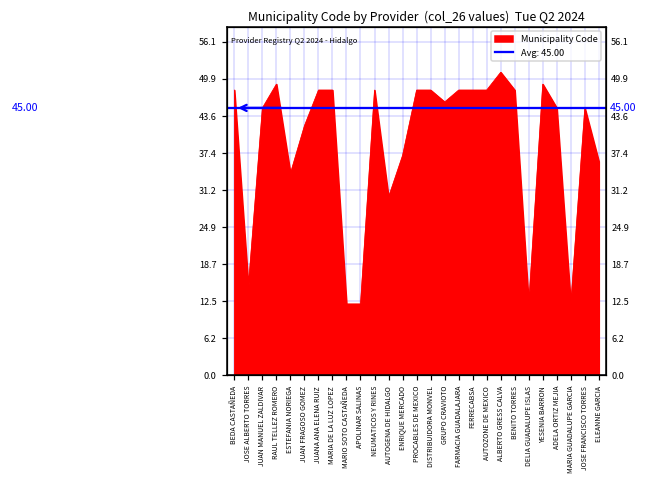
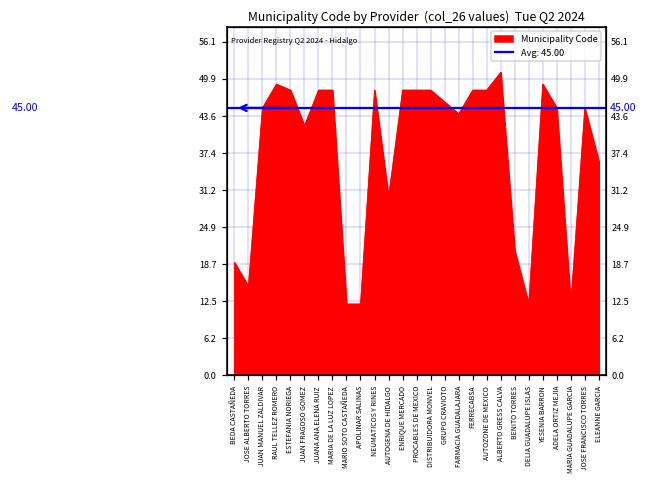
BEDA CASTAÑEDA: 48 -> 19
ESTEFANIA NORIEGA: 34 -> 48
ENRIQUE MERCADO: 37 -> 48
FARMACIA GUADALAJARA: 48 -> 44
BENITO TORRES: 48 -> 21
